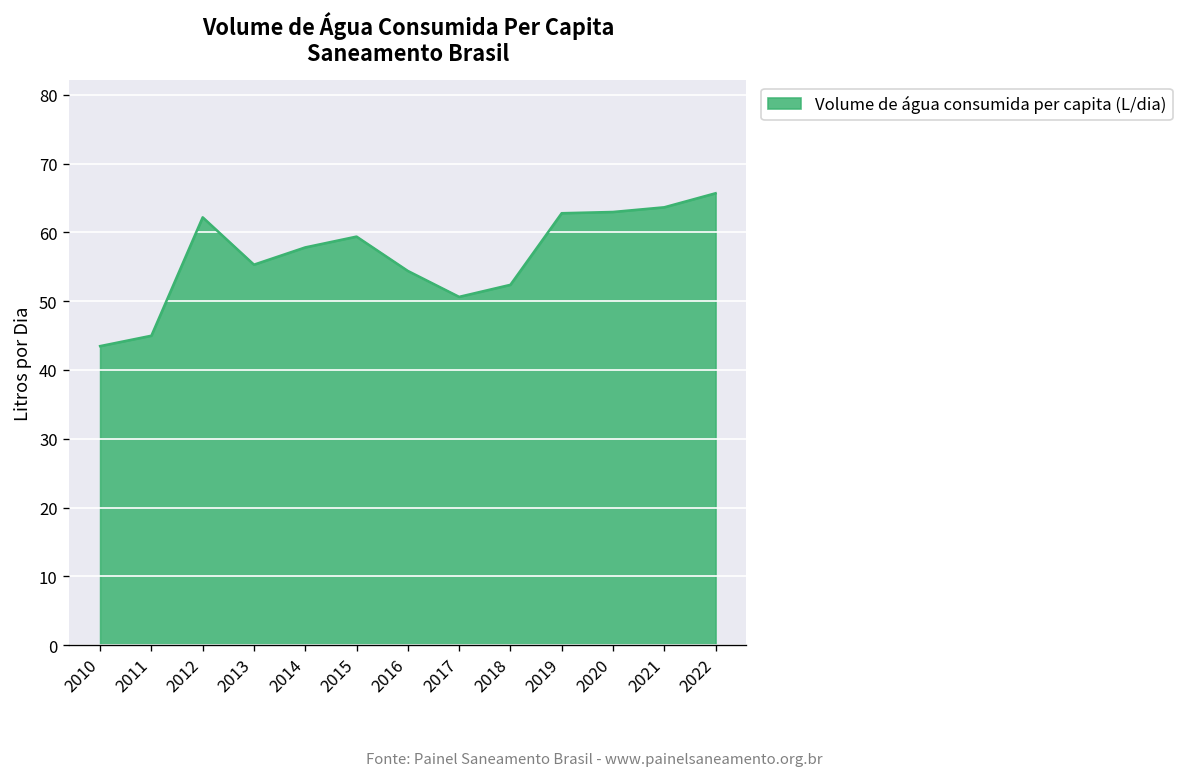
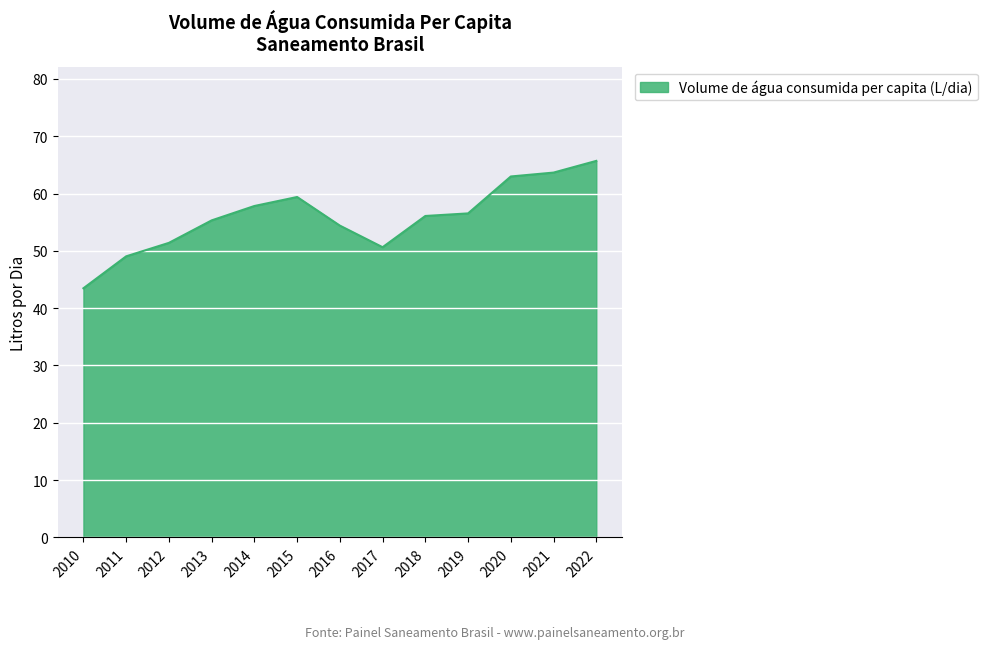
2011: 45 -> 49
2012: 62 -> 51
2018: 52 -> 56
2019: 63 -> 57
